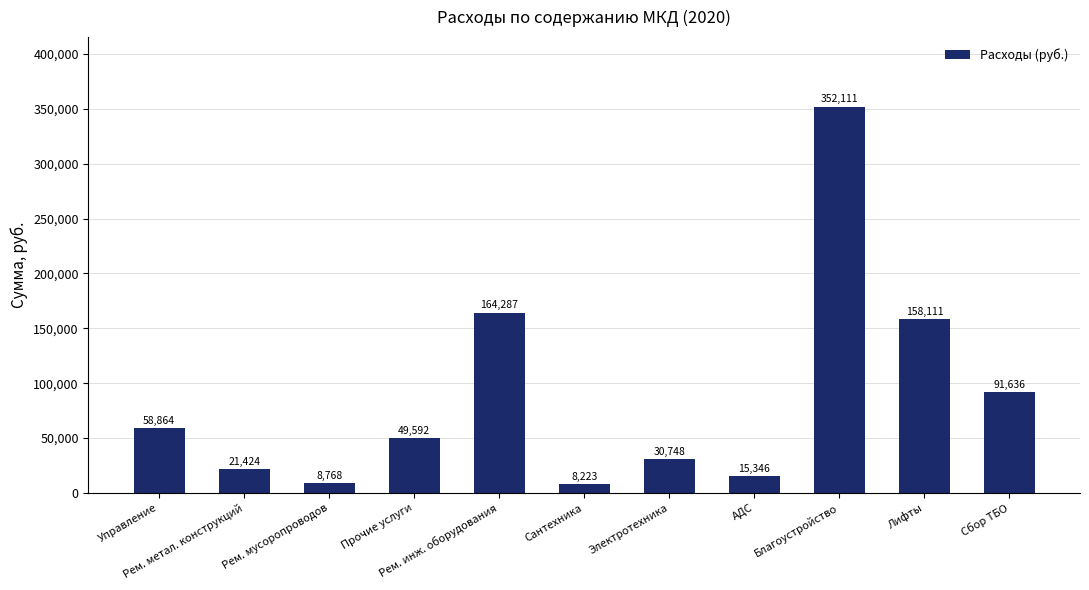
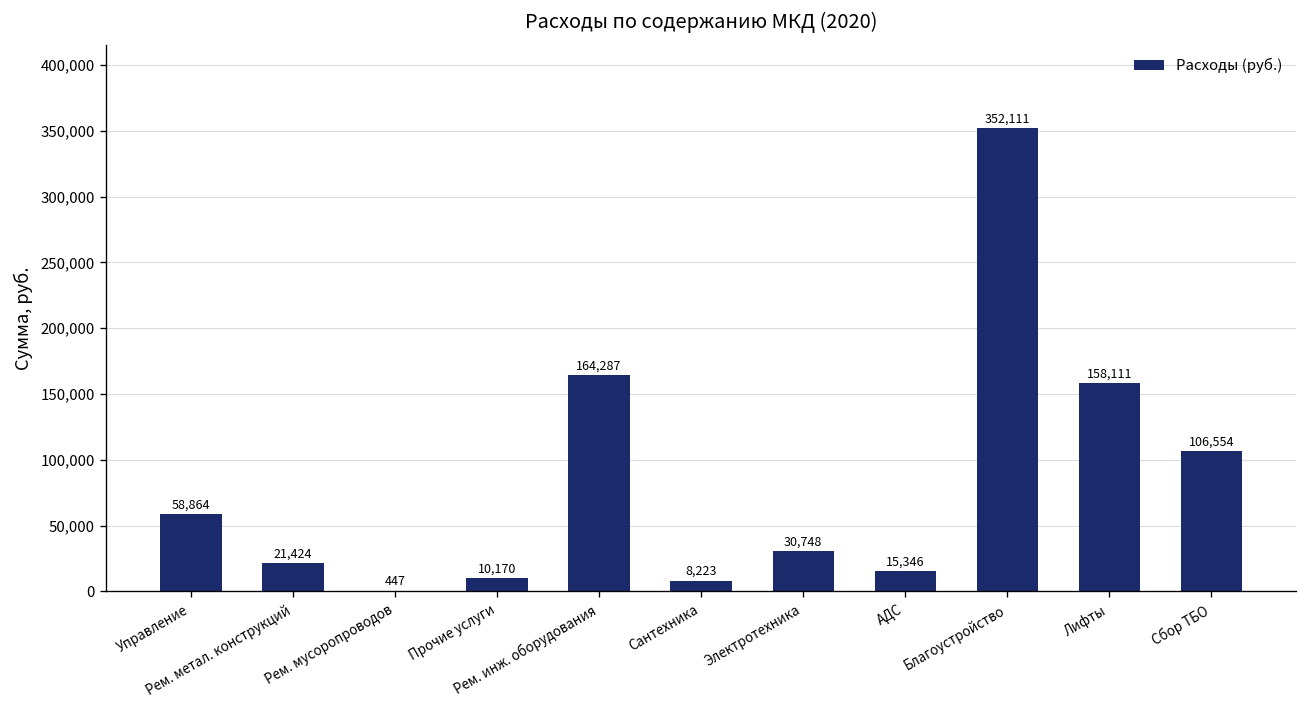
Рем. мусоропроводов: 8,768 -> 447
Прочие услуги: 49,592 -> 10,170
Сбор ТБО: 91,636 -> 106,554
